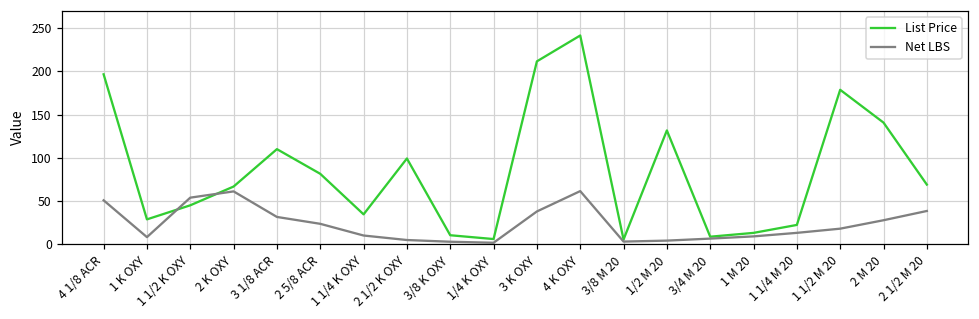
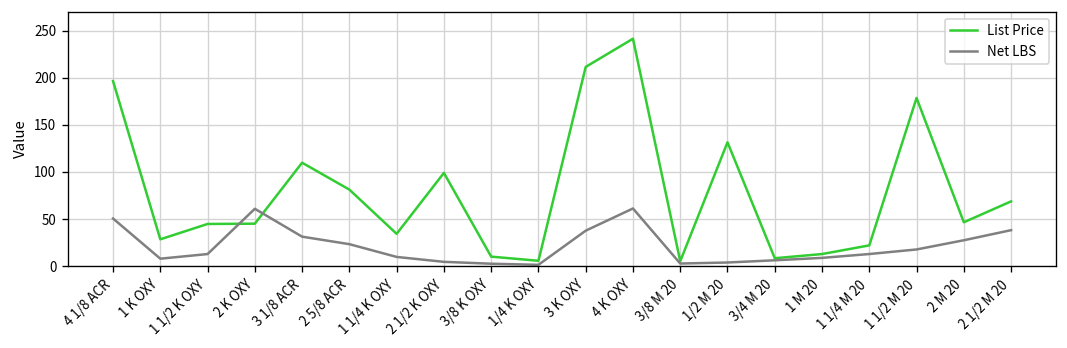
Net LBS, 1 1/2 K OXY: 50 -> 10
List Price, 2 K OXY: 70 -> 50
List Price, 2 M 20: 140 -> 50
